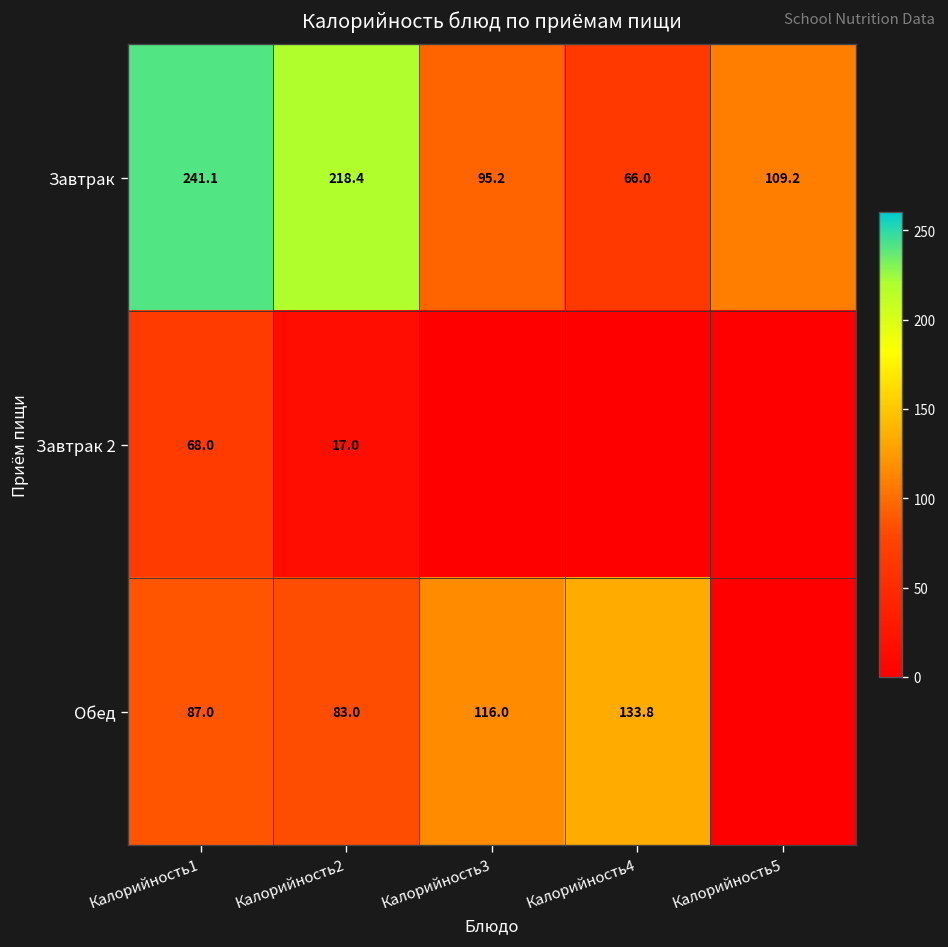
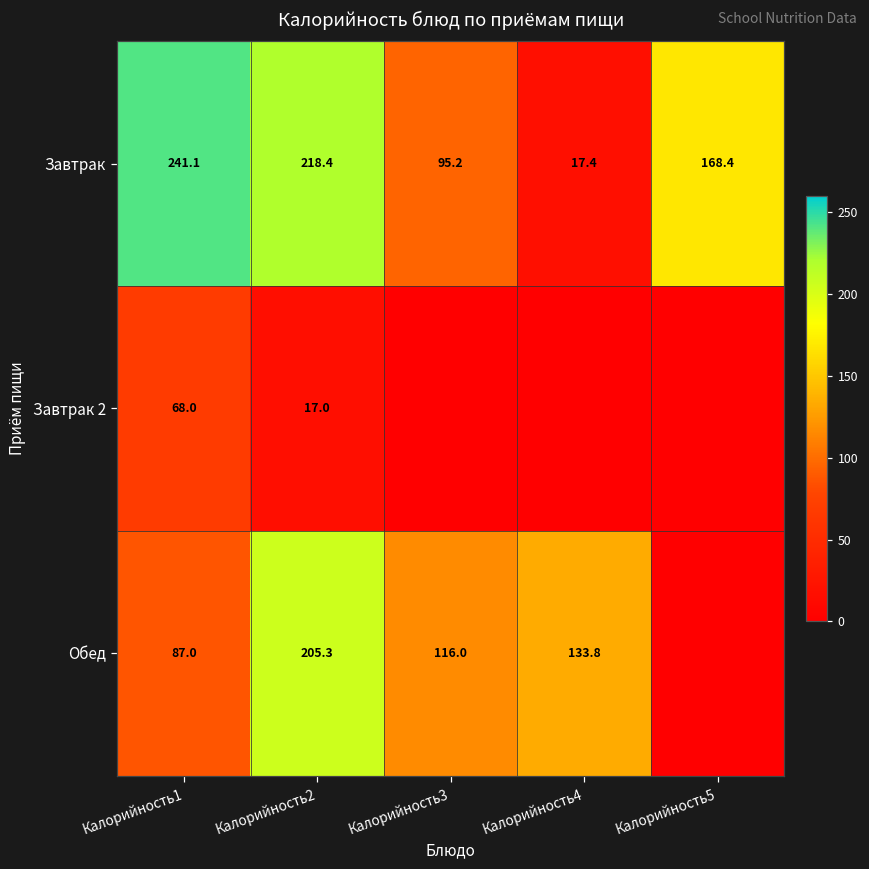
Завтрак, Калорийность4: 66.0 -> 17.4
Завтрак, Калорийность5: 109.2 -> 168.4
Обед, Калорийность2: 83.0 -> 205.3
